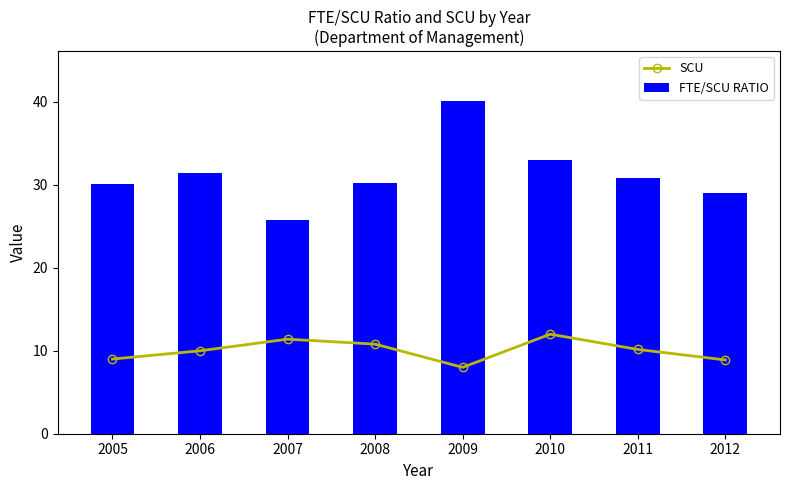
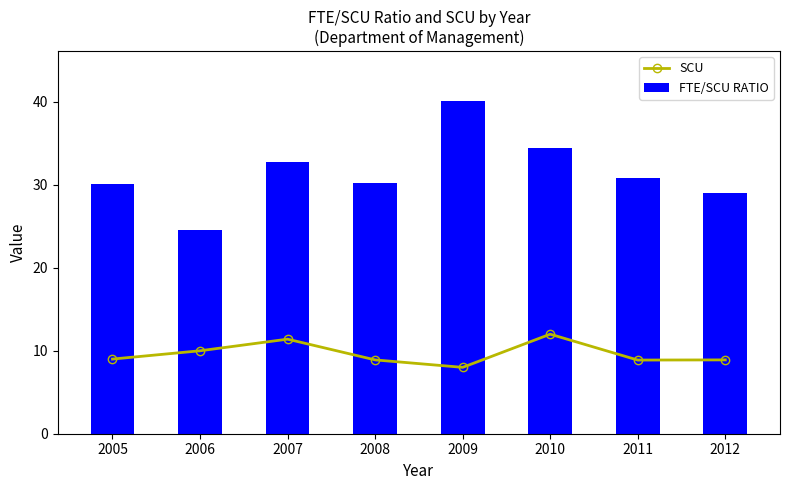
FTE/SCU RATIO, 2006: 31 -> 25
FTE/SCU RATIO, 2007: 26 -> 33
SCU, 2008: 11 -> 9
FTE/SCU RATIO, 2010: 33 -> 34
SCU, 2011: 10 -> 9
